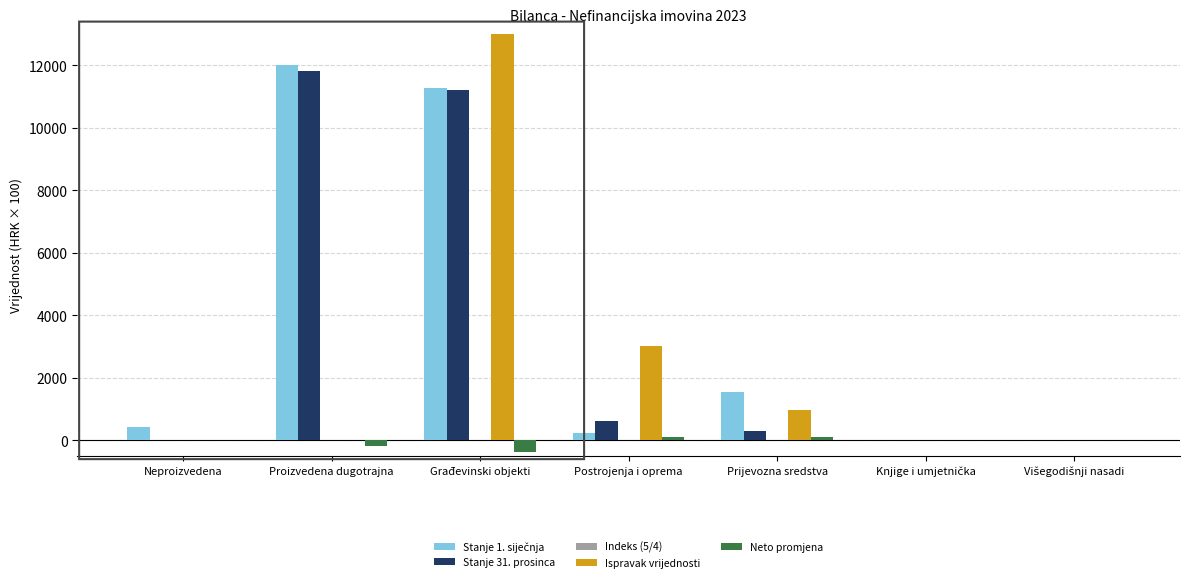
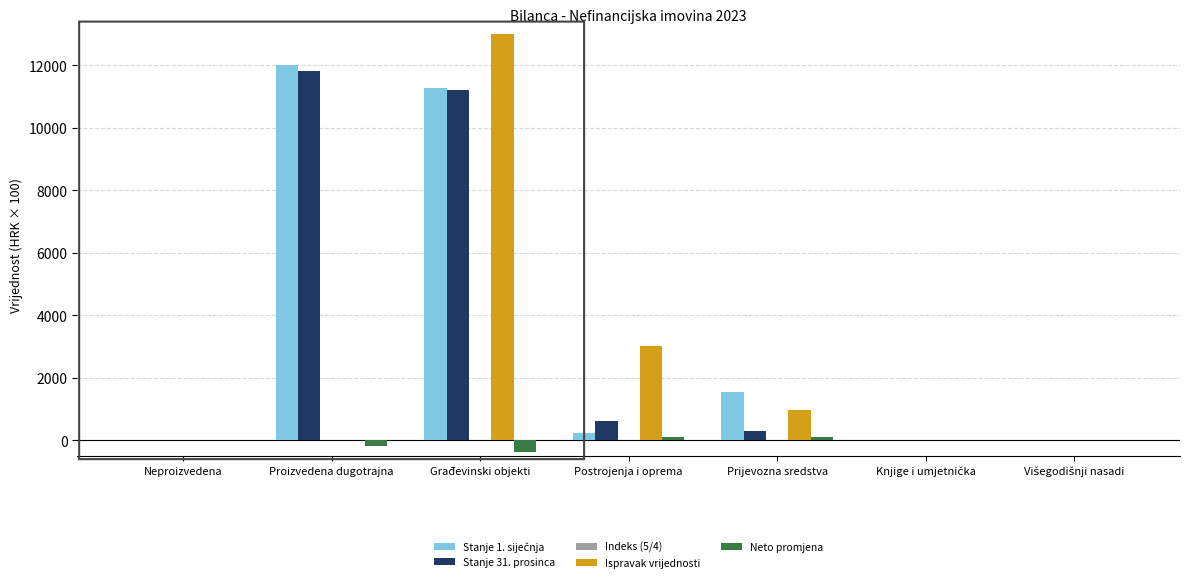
Stanje 1. siječnja, Neproizvedena: 400 -> 0
